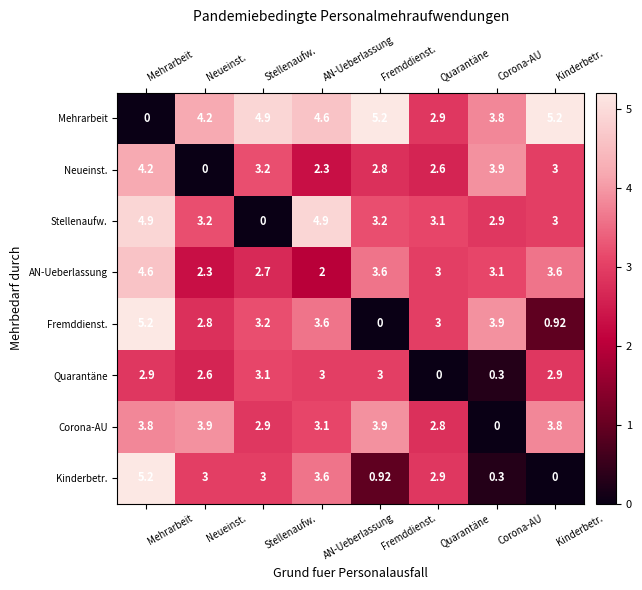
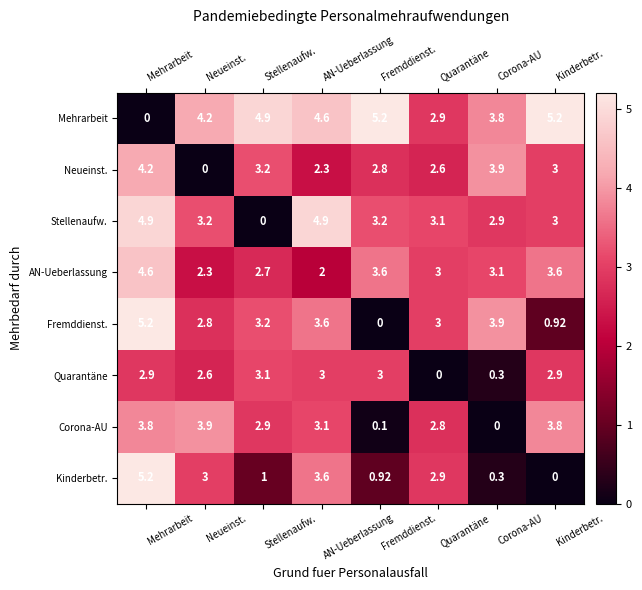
Corona-AU, Fremddienst.: 3.9 -> 0.1
Kinderbetr., Stellenaufw.: 3 -> 1
